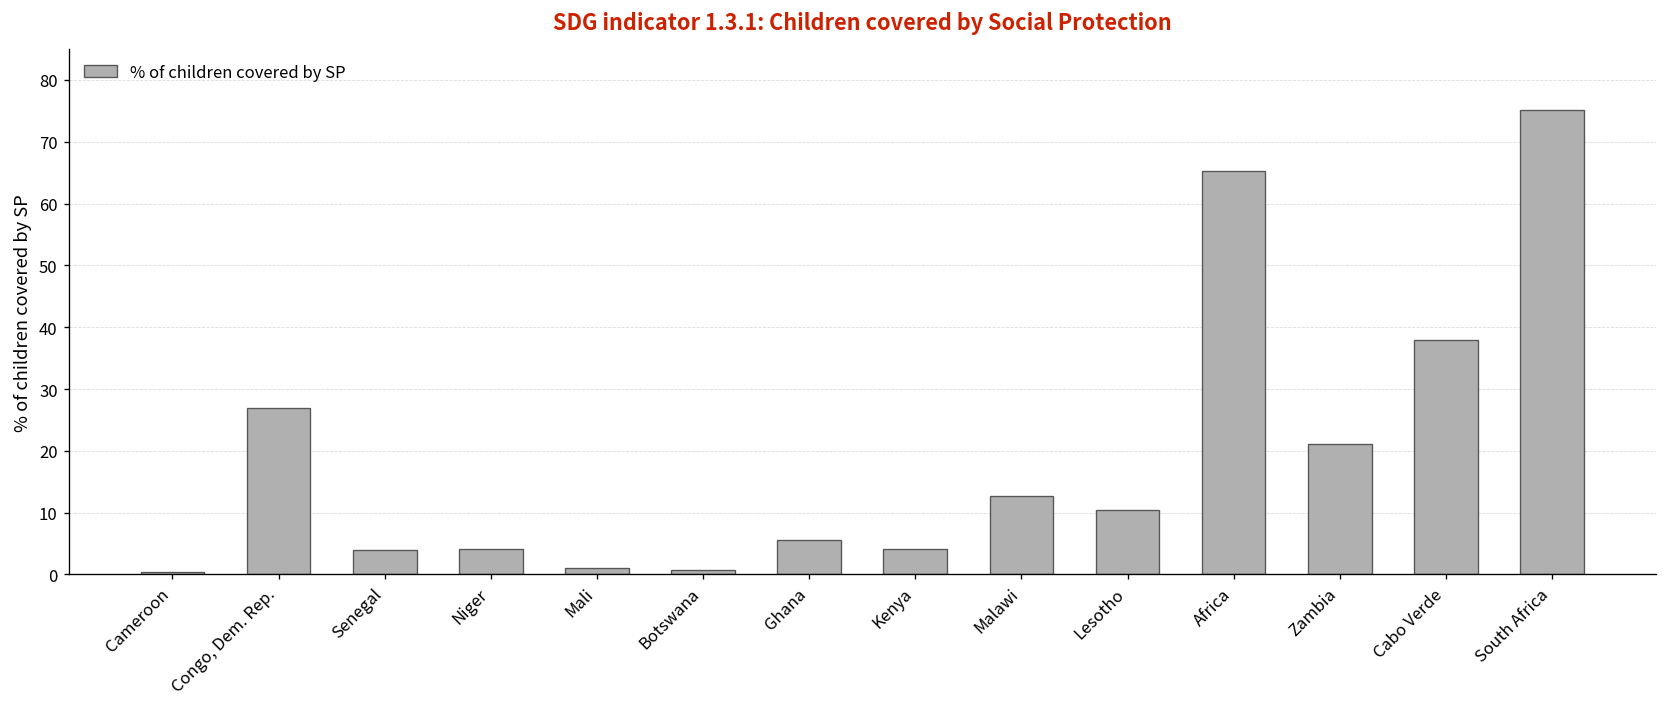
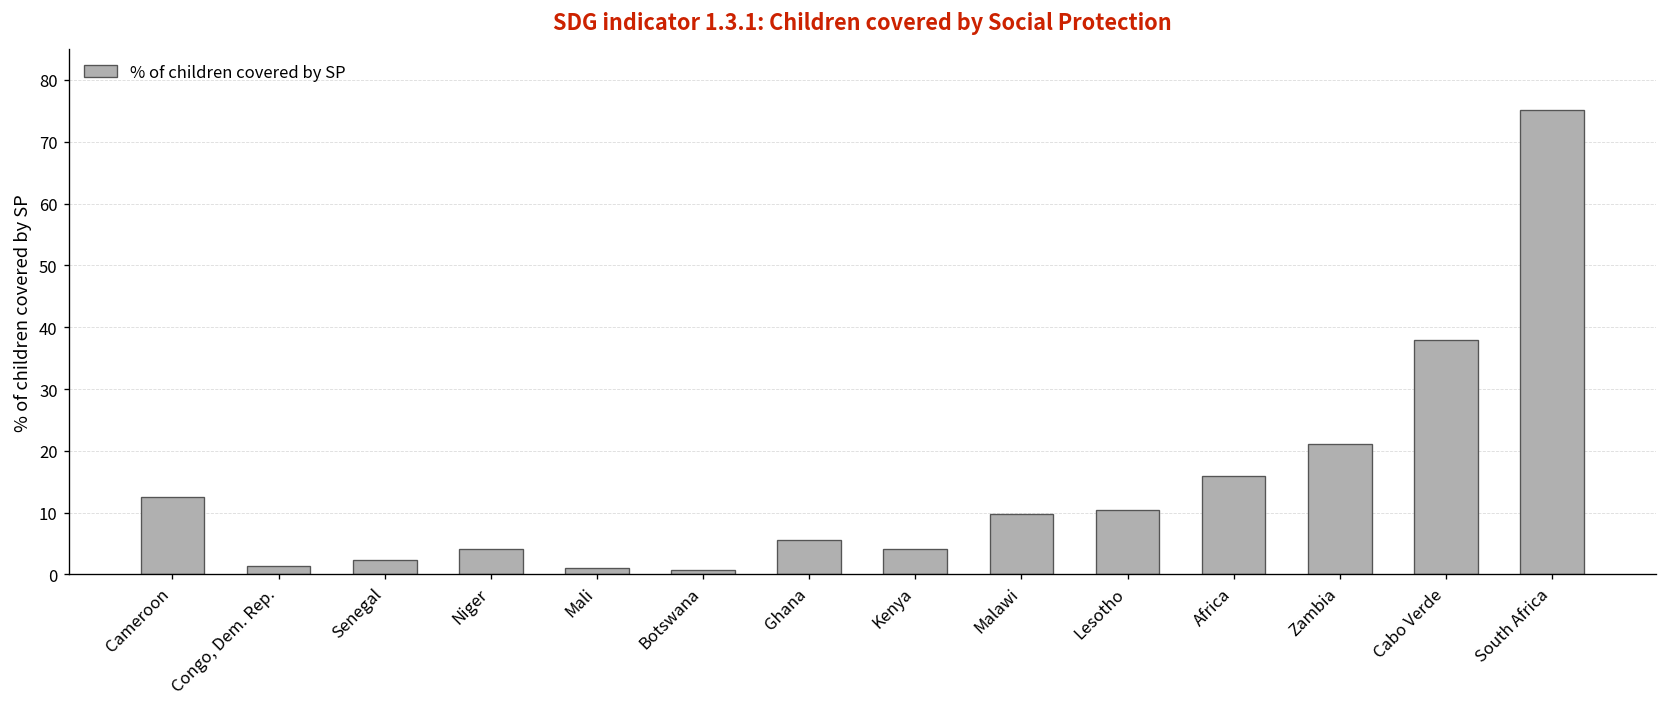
Cameroon: 0 -> 12
Congo, Dem. Rep.: 27 -> 1
Senegal: 4 -> 2
Malawi: 13 -> 10
Africa: 65 -> 16
